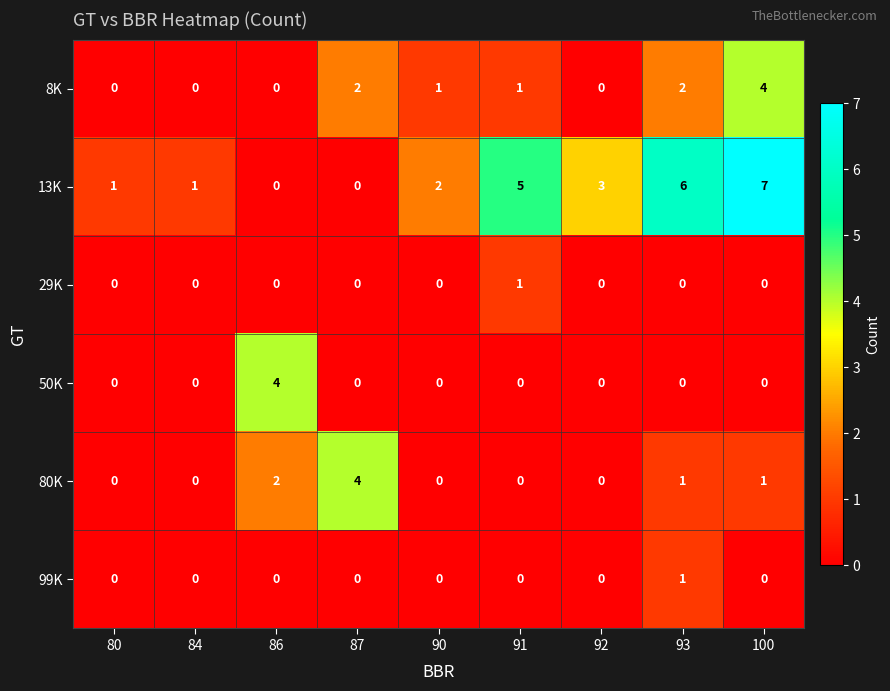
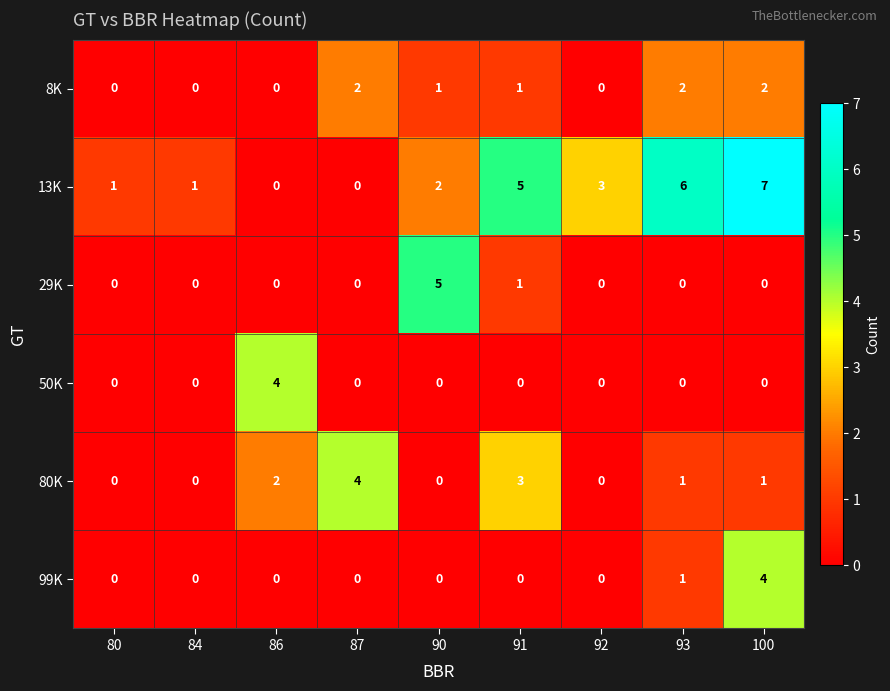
8K, 100: 4 -> 2
29K, 90: 0 -> 5
80K, 91: 0 -> 3
99K, 100: 0 -> 4
